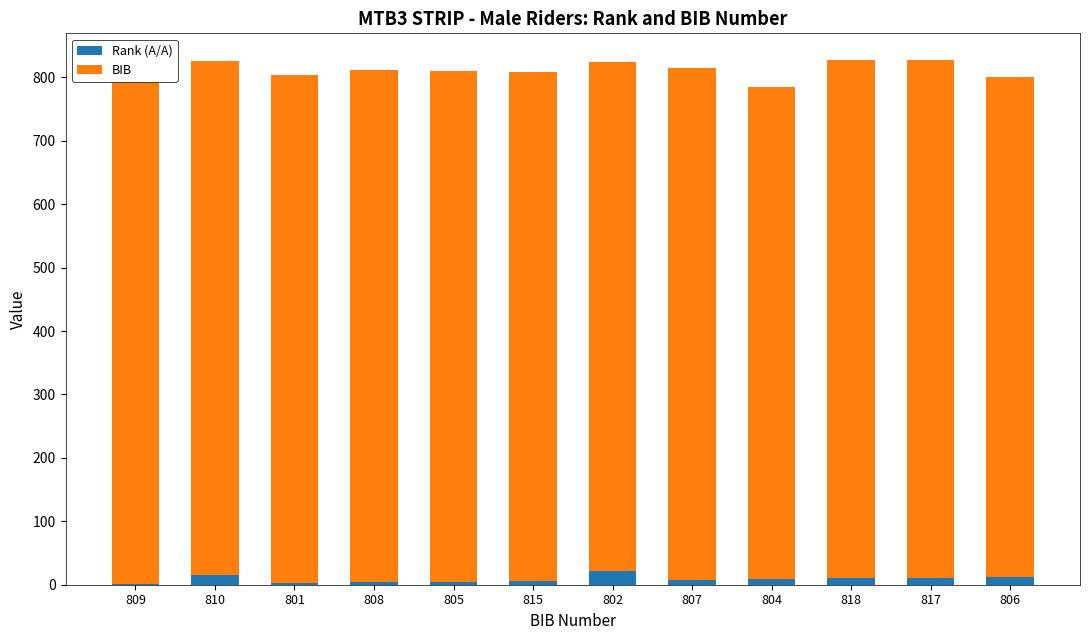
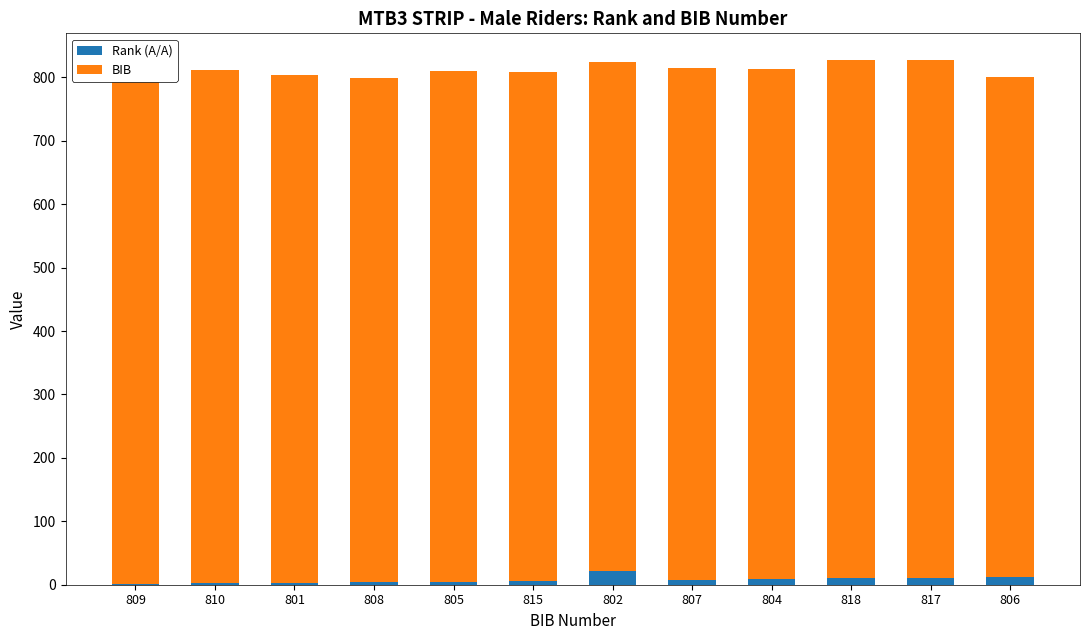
Rank (A/A), 810: 20 -> 0
BIB, 808: 810 -> 800
BIB, 804: 780 -> 800
